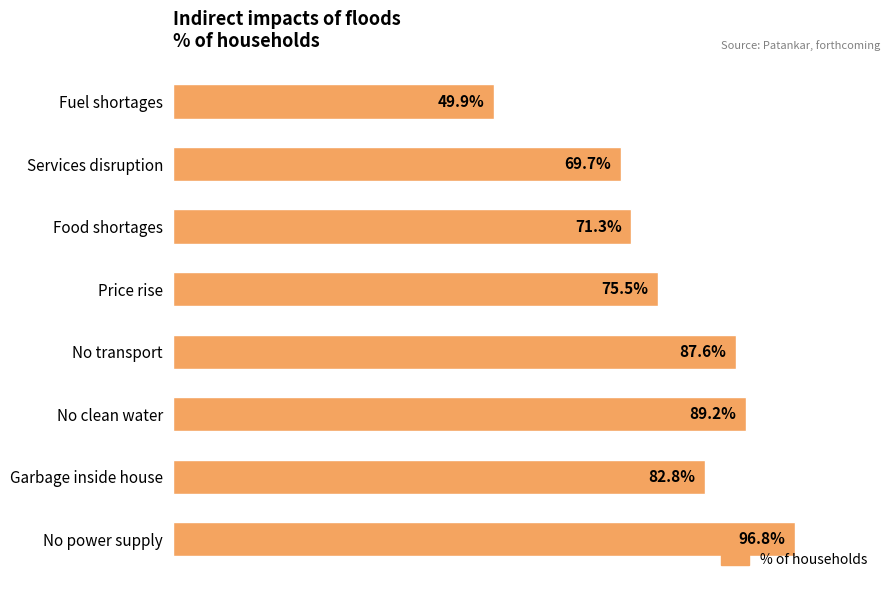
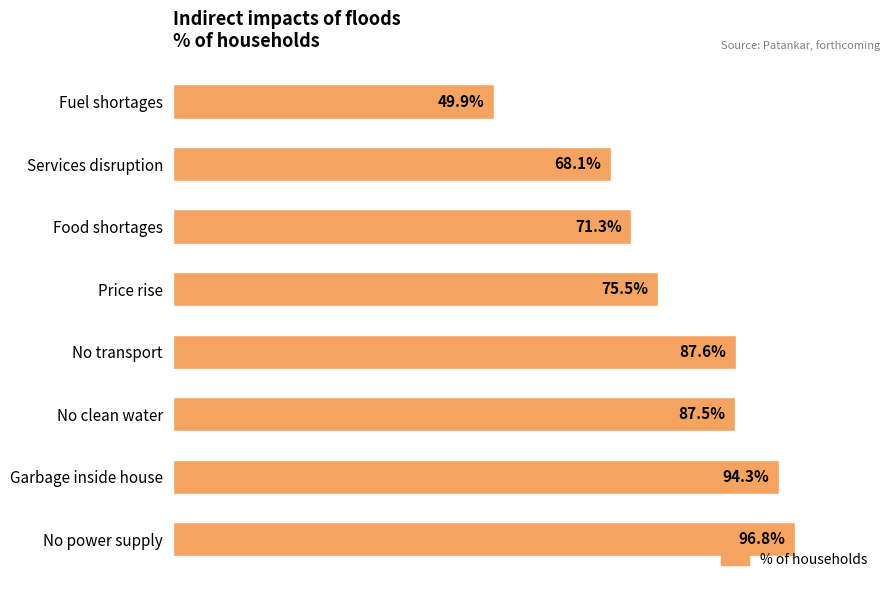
Services disruption: 69.7% -> 68.1%
No clean water: 89.2% -> 87.5%
Garbage inside house: 82.8% -> 94.3%
